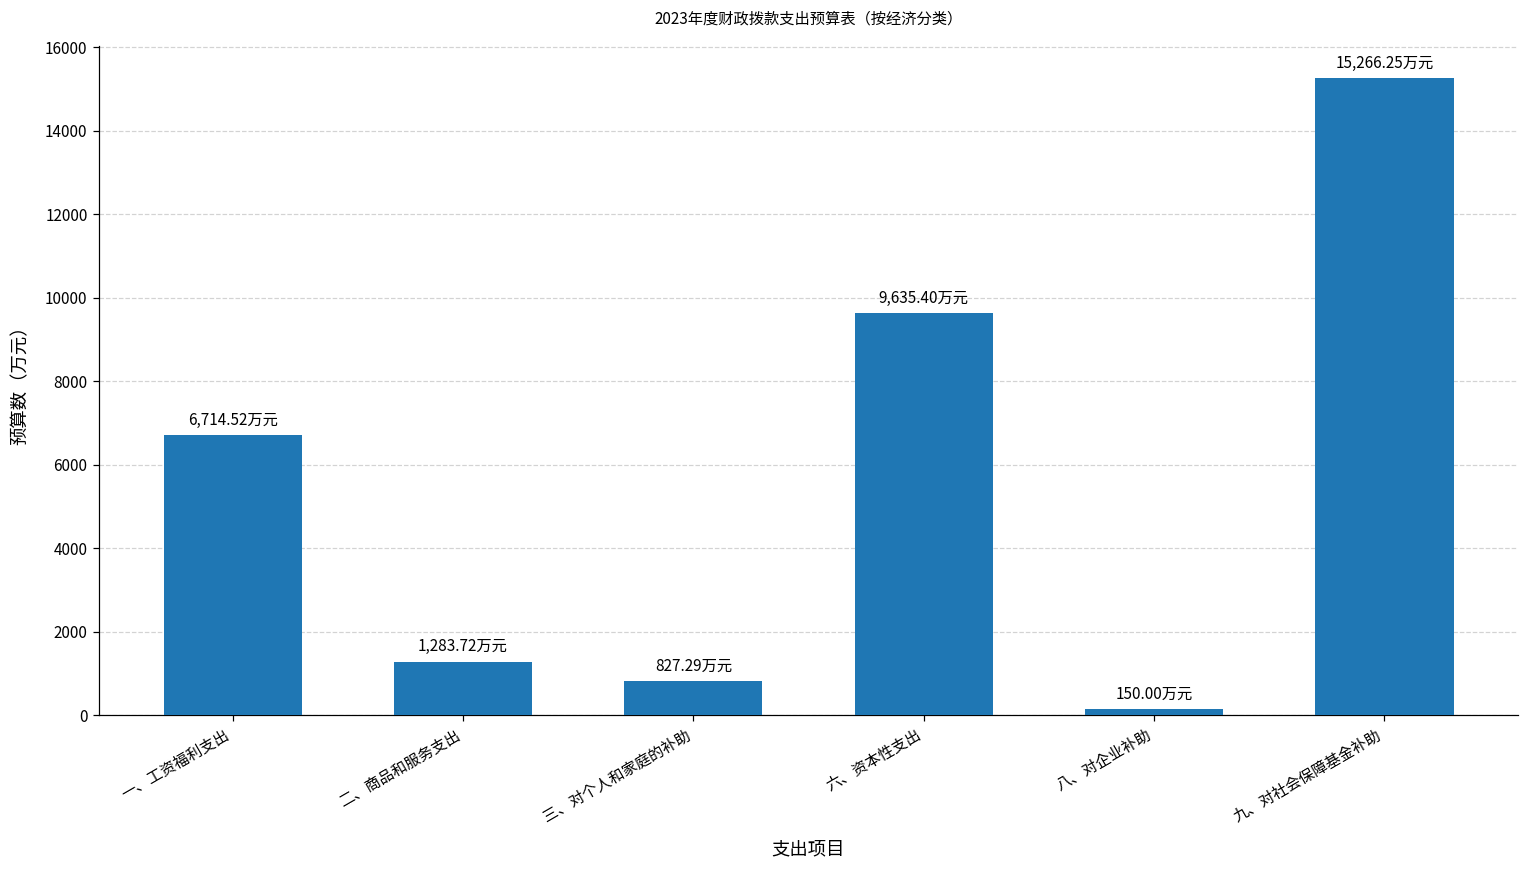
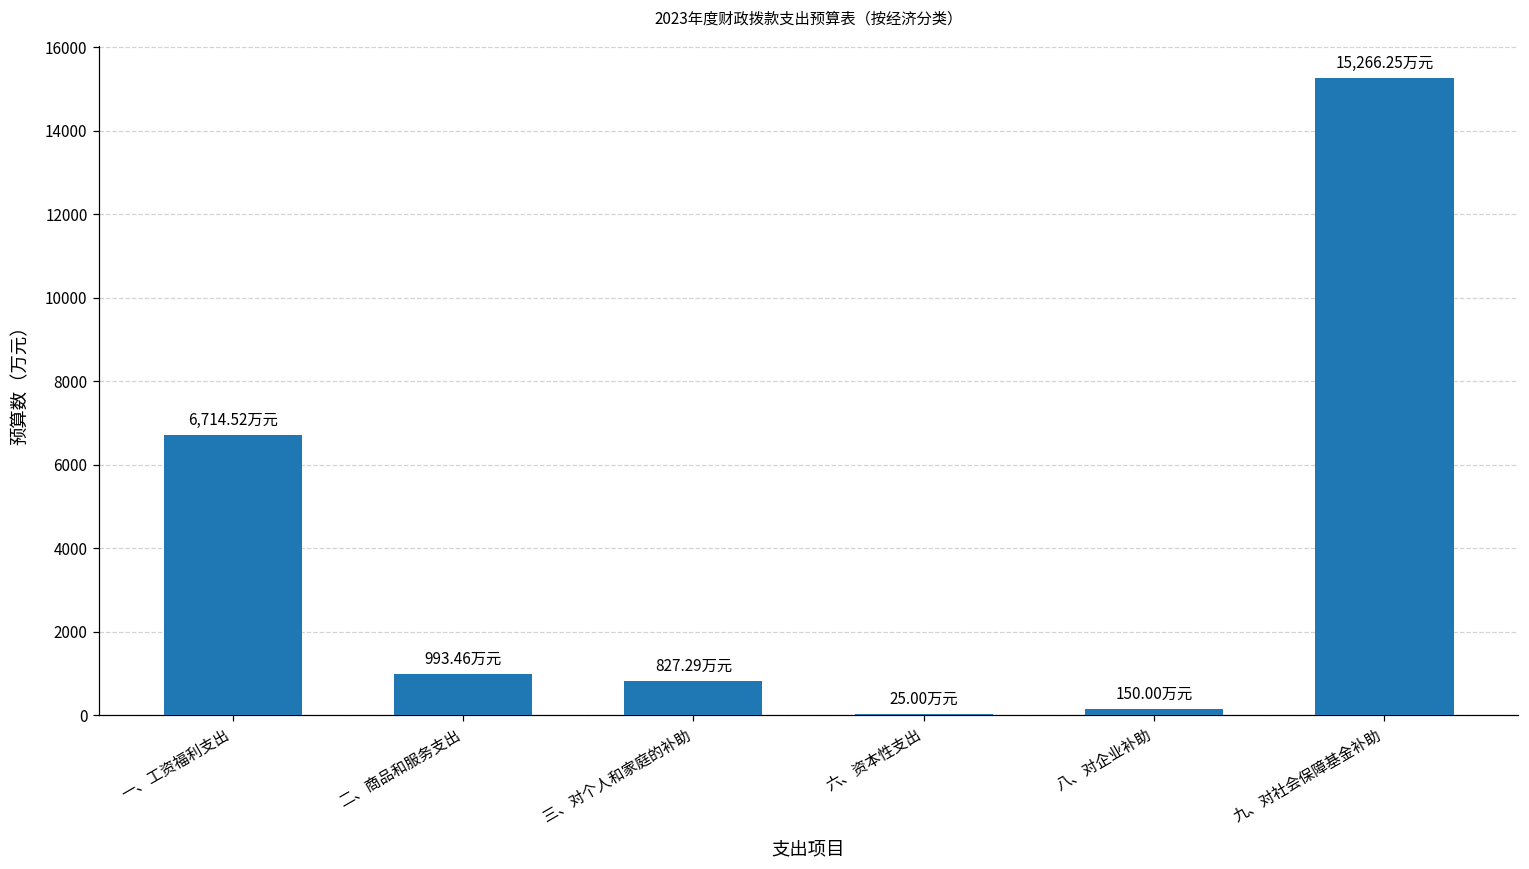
二、商品和服务支出: 1,283.72 -> 993.46
六、资本性支出: 9,635.40 -> 25.00
